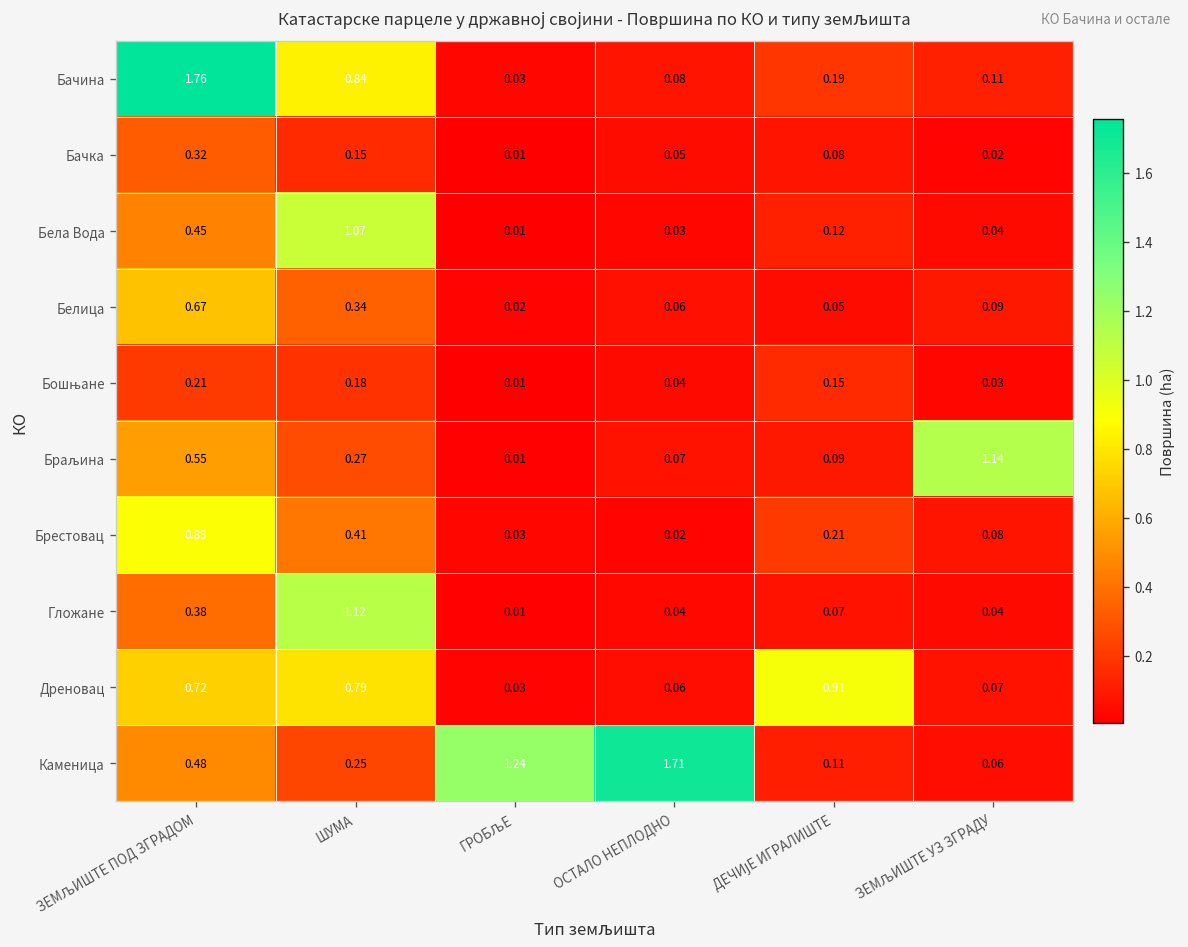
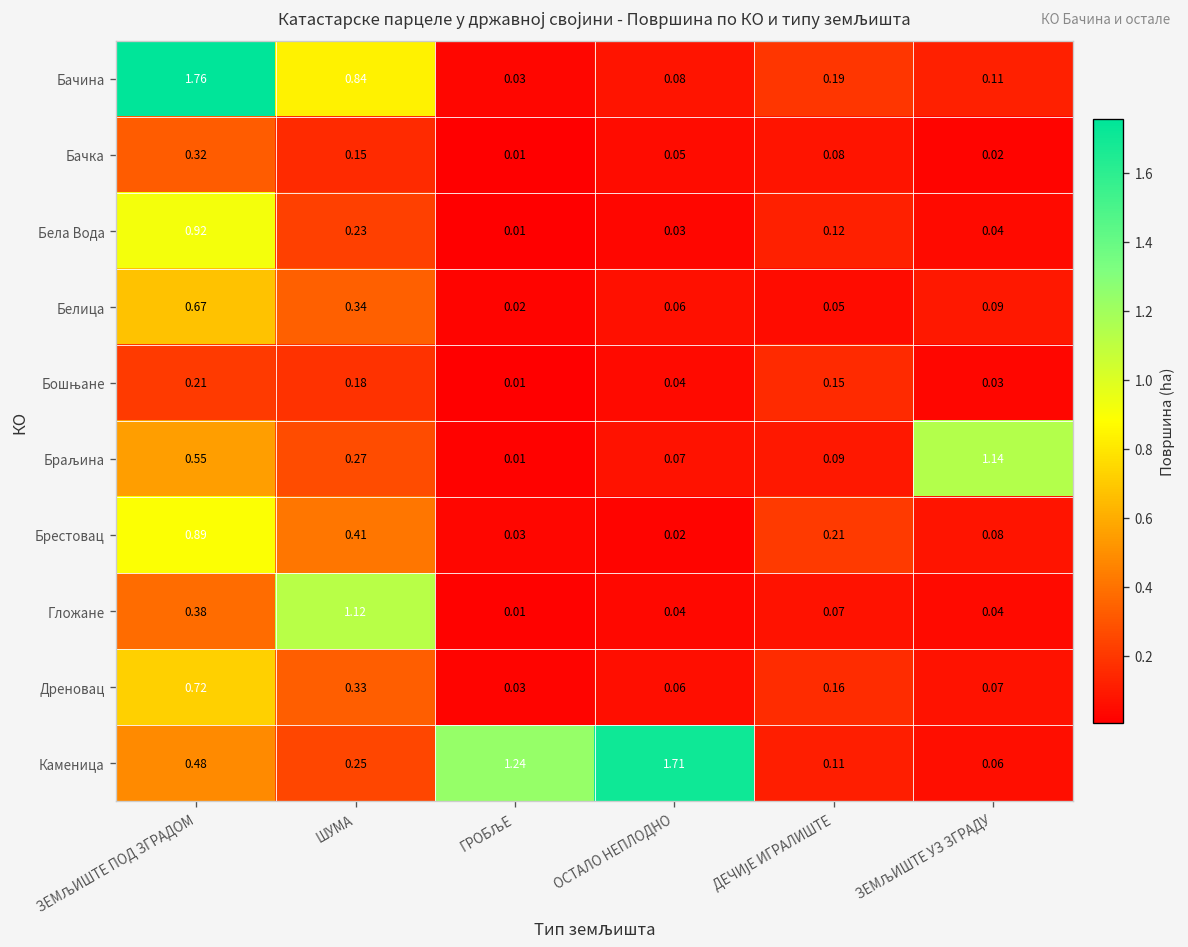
Бела Вода, ЗЕМЉИШТЕ ПОД ЗГРАДОМ: 0.45 -> 0.92
Бела Вода, ШУМА: 1.07 -> 0.23
Дреновац, ШУМА: 0.79 -> 0.33
Дреновац, ДЕЧИЈЕ ИГРАЛИШТЕ: 0.91 -> 0.16
